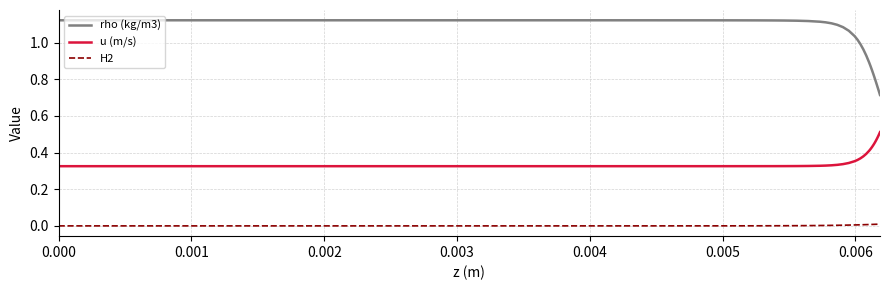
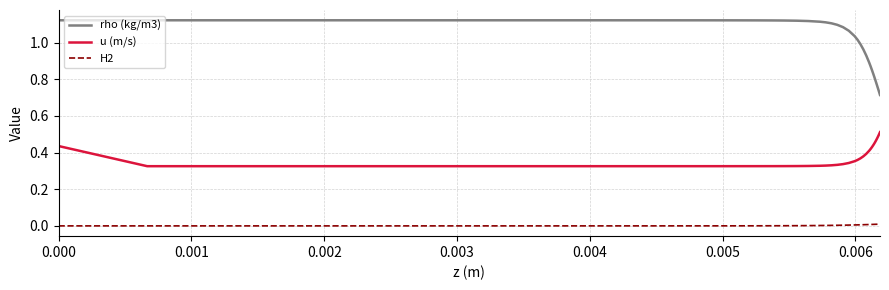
u (m/s), 0.000: 0.33 -> 0.44
